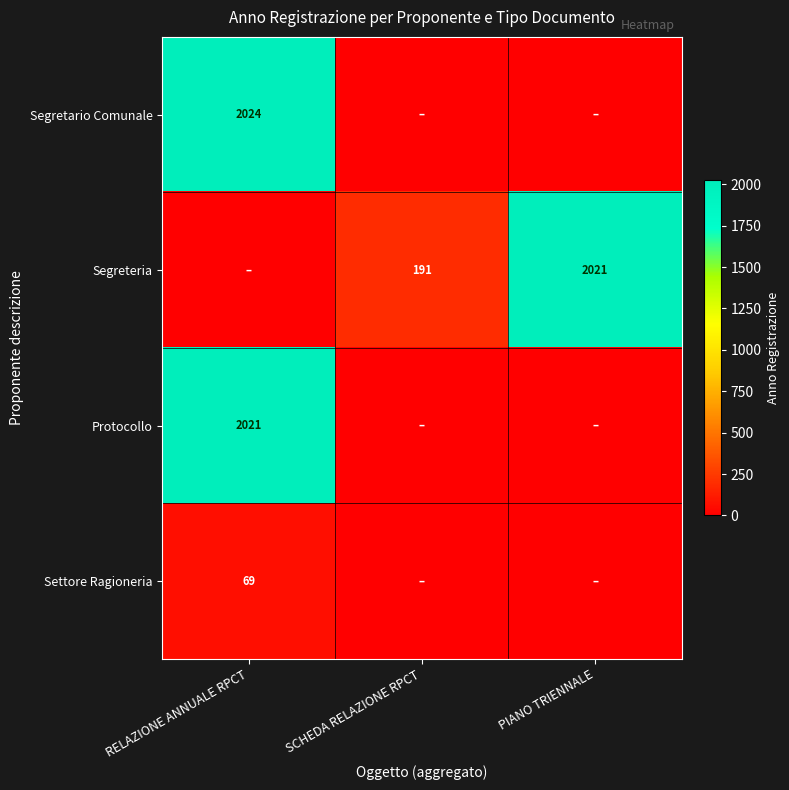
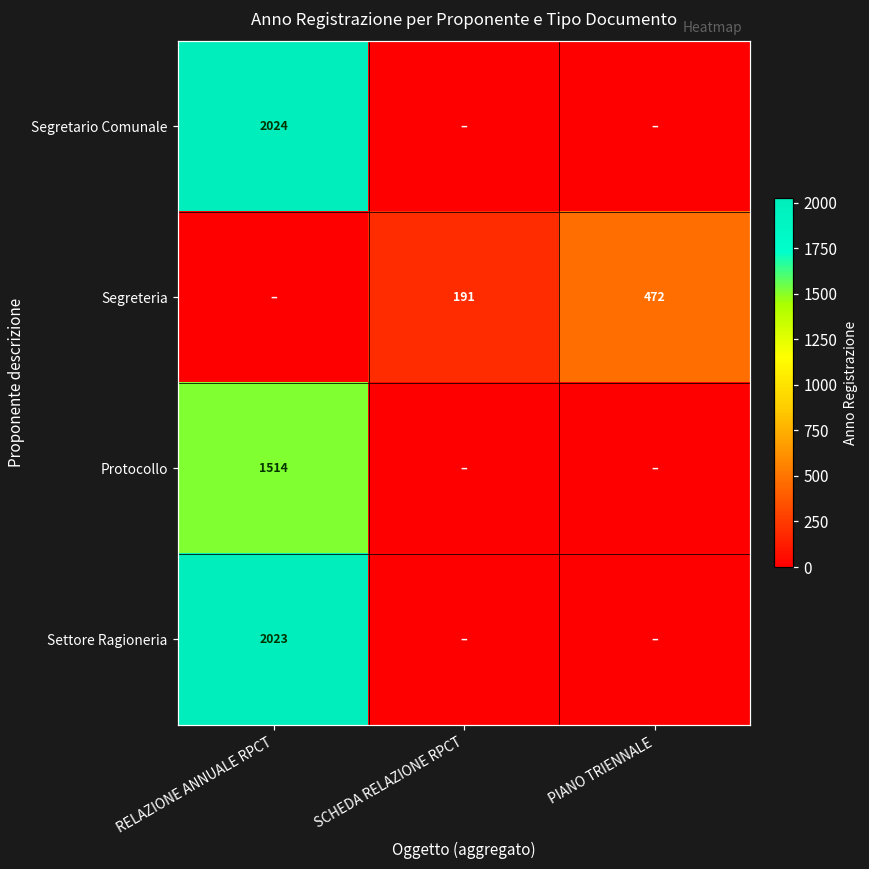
Segreteria, PIANO TRIENNALE: 2021 -> 472
Protocollo, RELAZIONE ANNUALE RPCT: 2021 -> 1514
Settore Ragioneria, RELAZIONE ANNUALE RPCT: 69 -> 2023
